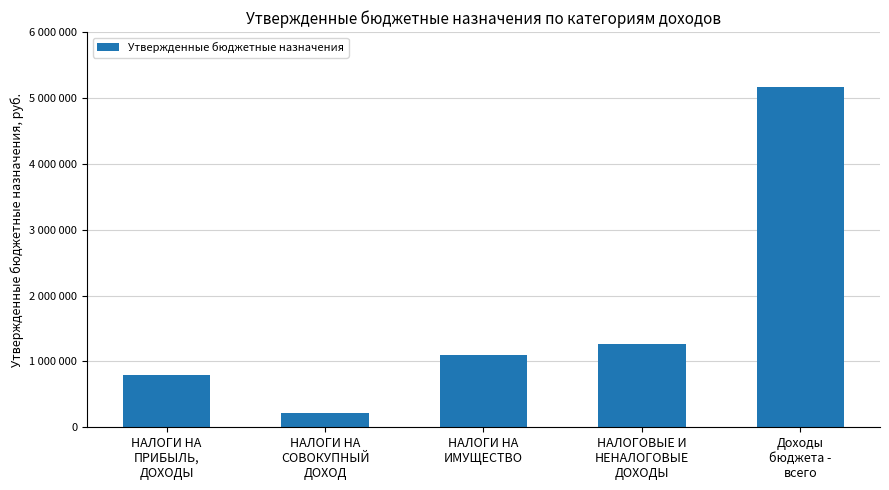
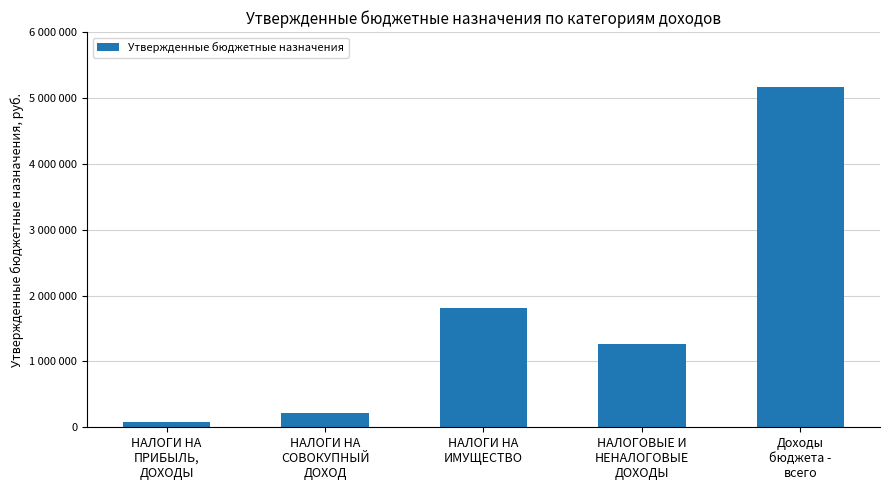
НАЛОГИ НА ПРИБЫЛЬ, ДОХОДЫ: 800000 -> 100000
НАЛОГИ НА ИМУЩЕСТВО: 1100000 -> 1800000
